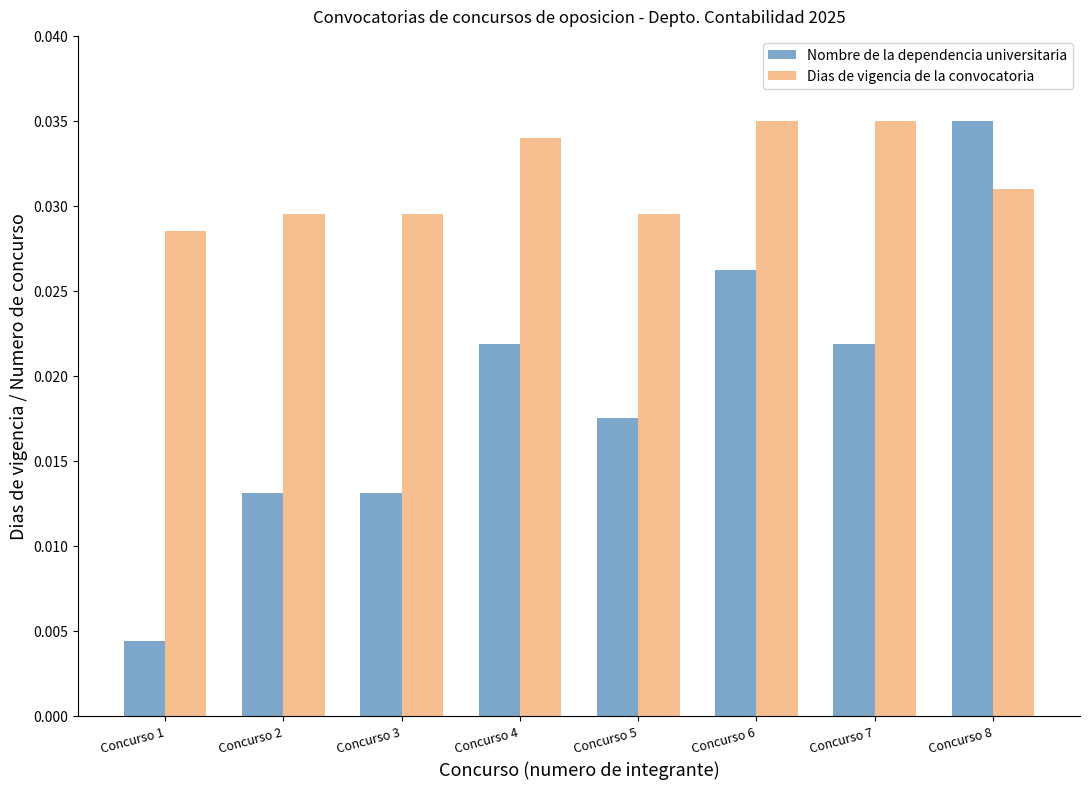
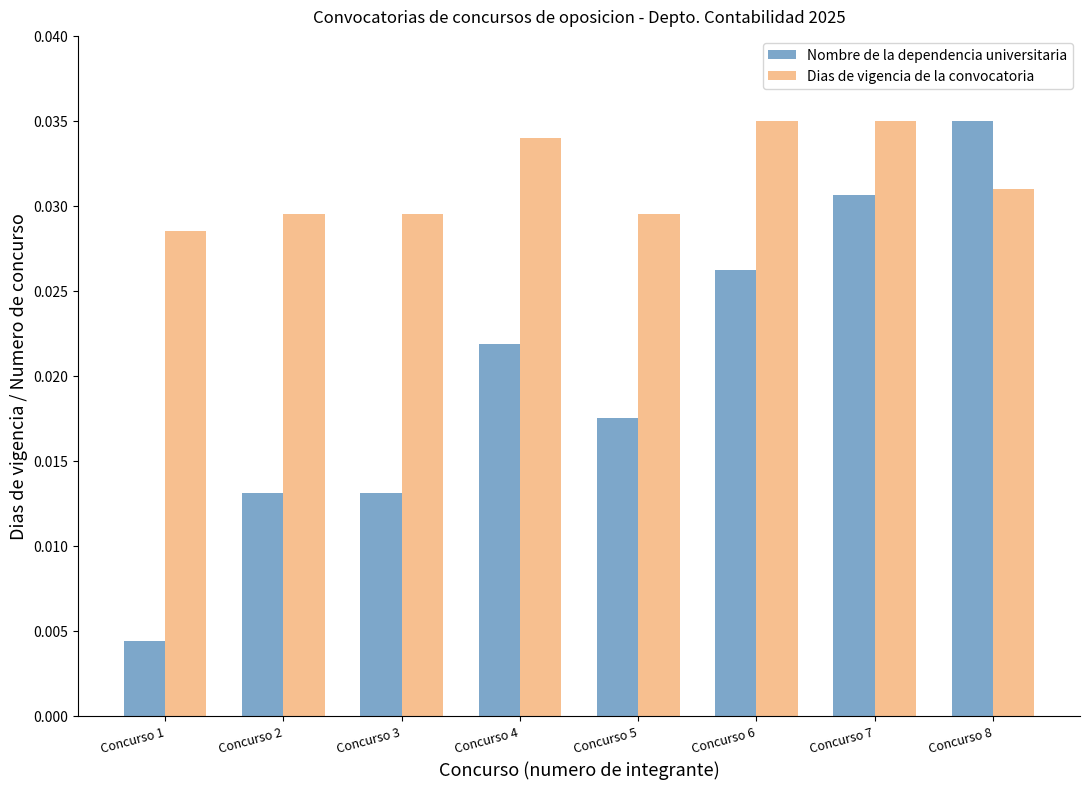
Nombre de la dependencia universitaria, Concurso 7: 0.0219 -> 0.0306
